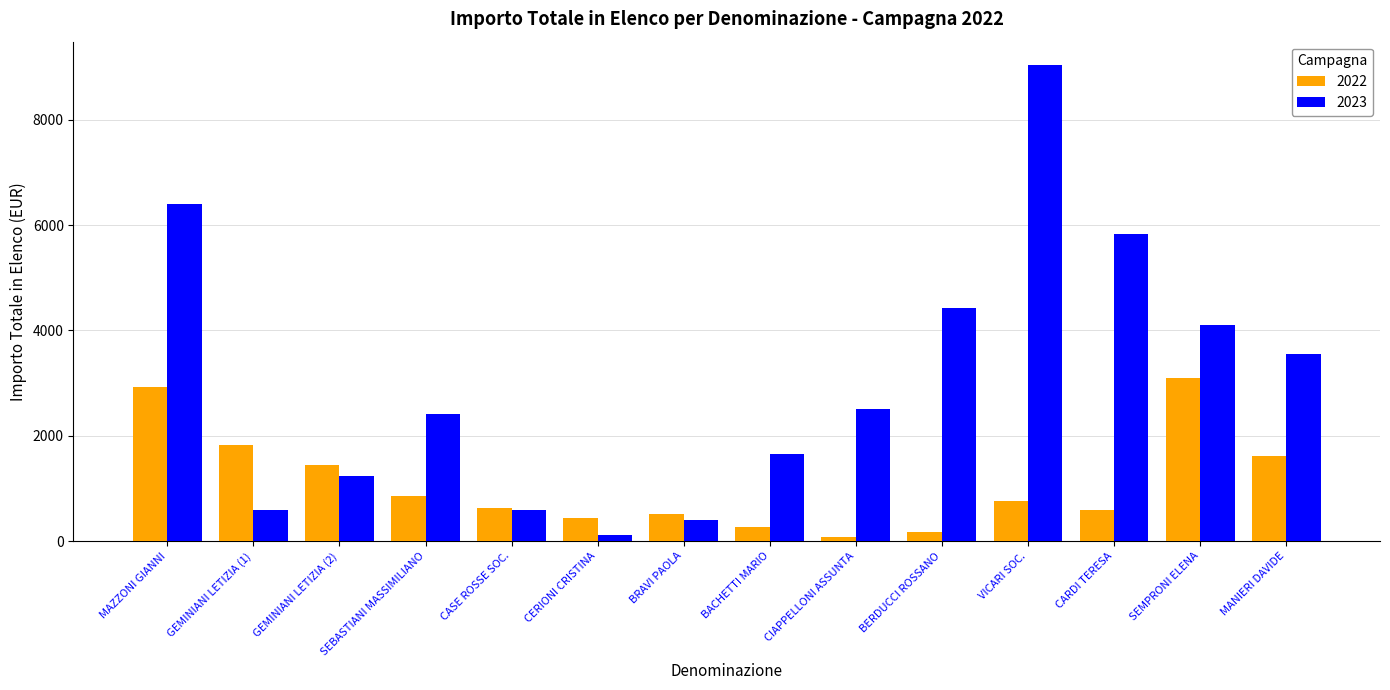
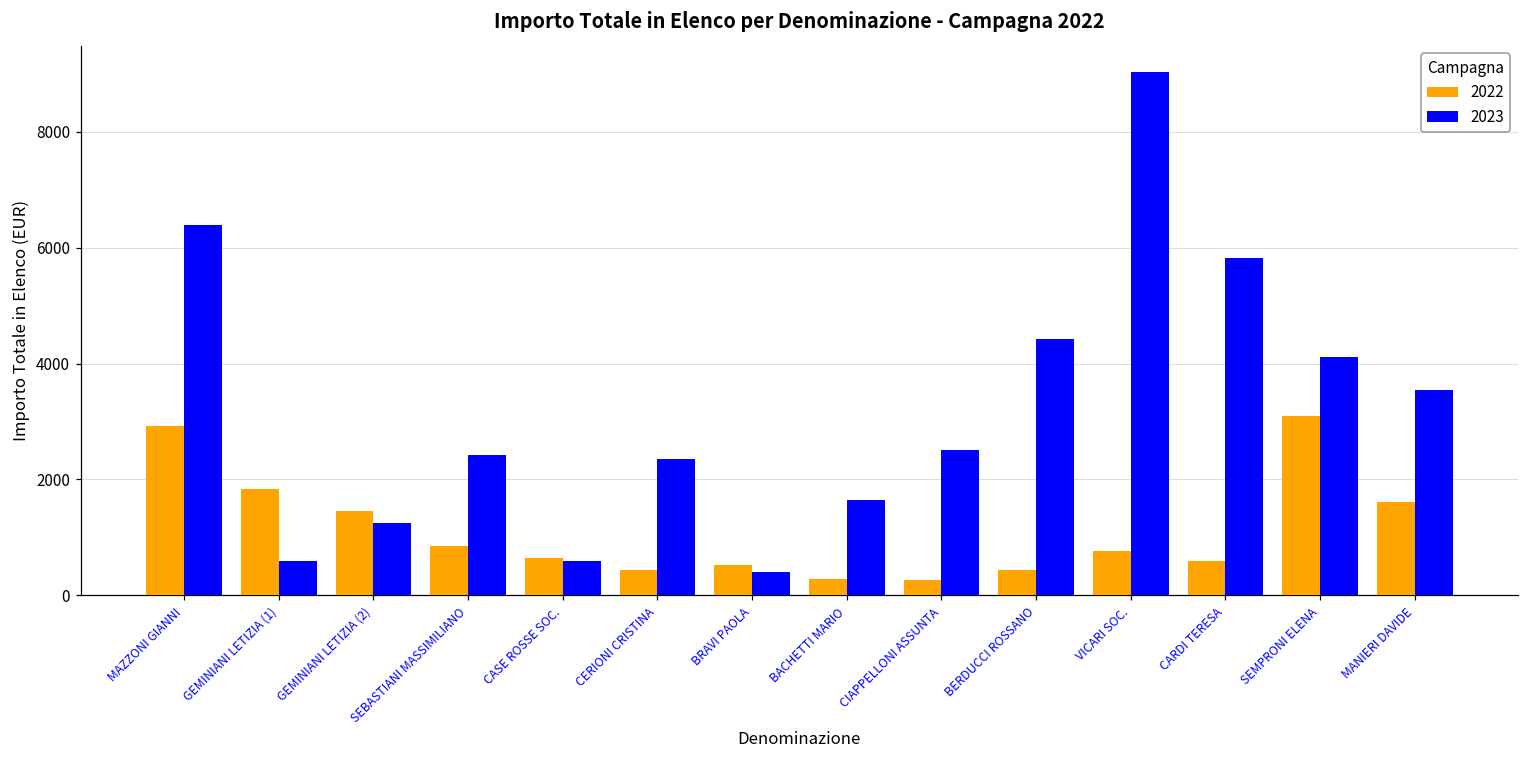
2023, CERIONI CRISTINA: 100 -> 2400
2022, CIAPPELLONI ASSUNTA: 100 -> 300
2022, BERDUCCI ROSSANO: 200 -> 400
